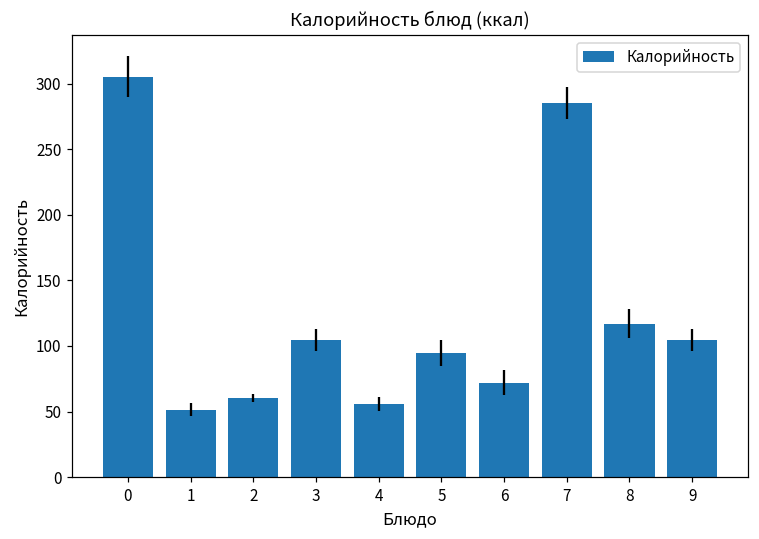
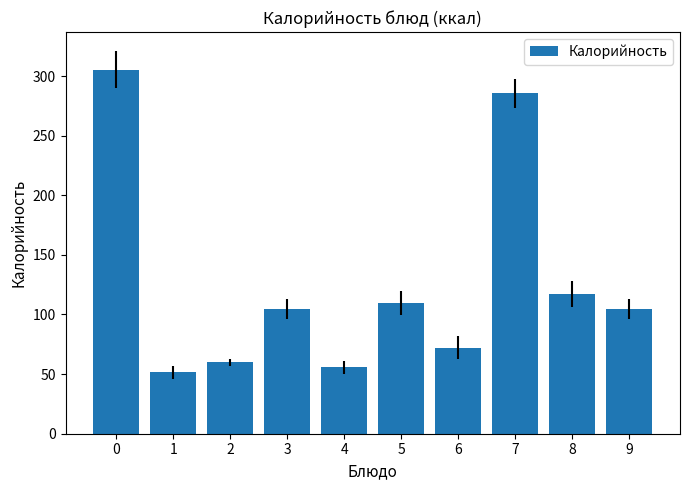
5: 95 -> 110
